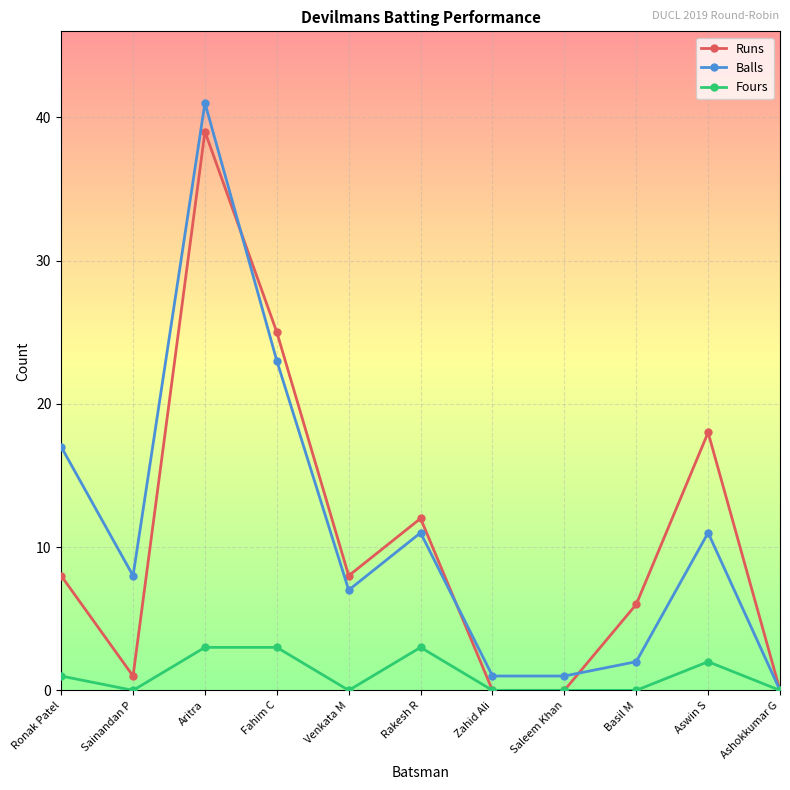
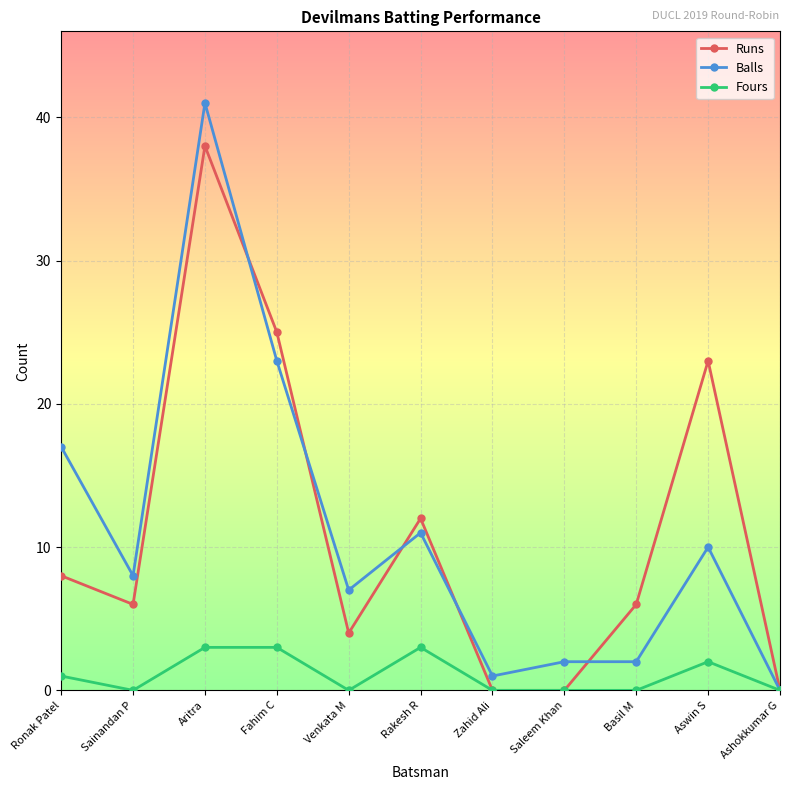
Runs, Sainandan P: 1 -> 6
Runs, Aritra: 39 -> 38
Runs, Venkata M: 8 -> 4
Balls, Saleem Khan: 1 -> 2
Runs, Aswin S: 18 -> 23
Balls, Aswin S: 11 -> 10
